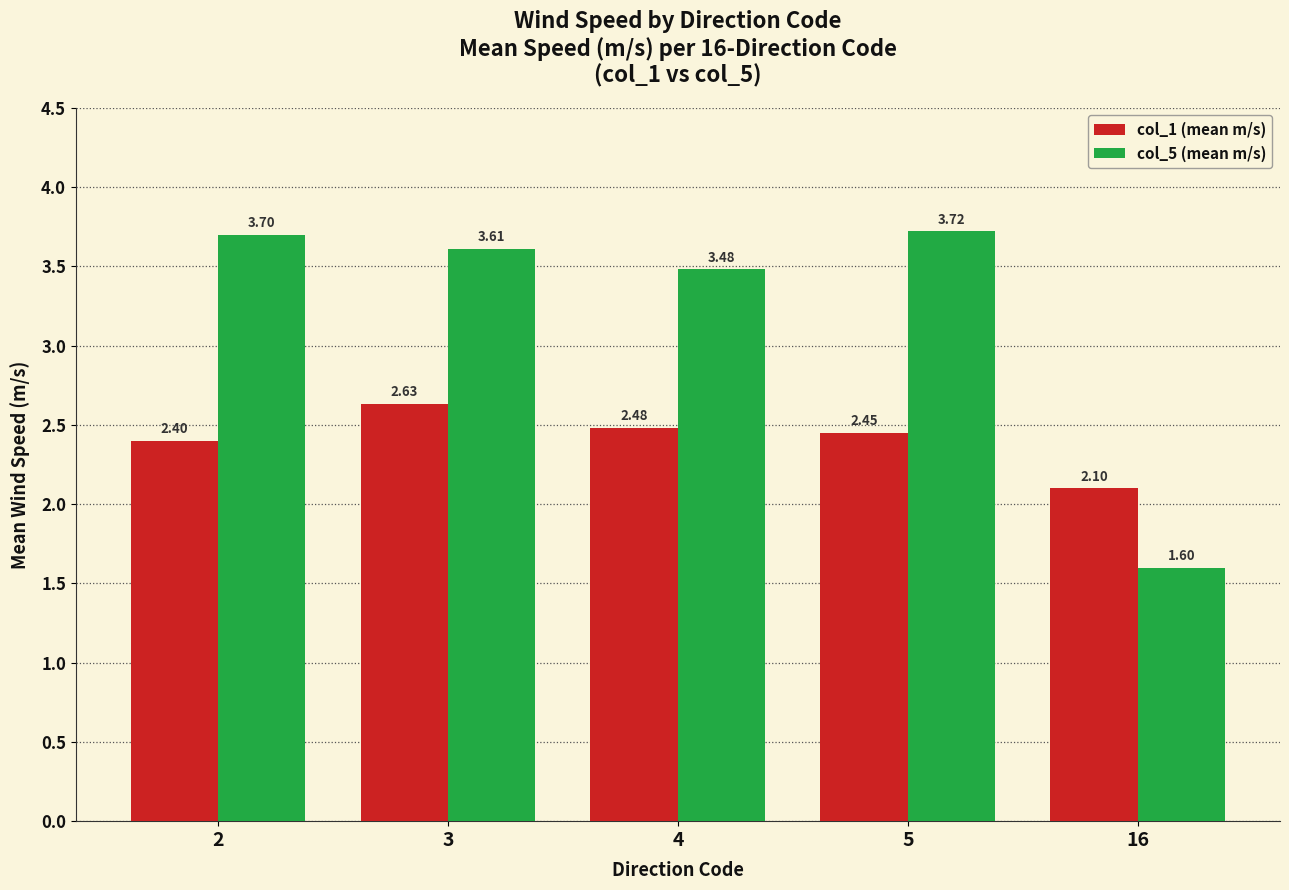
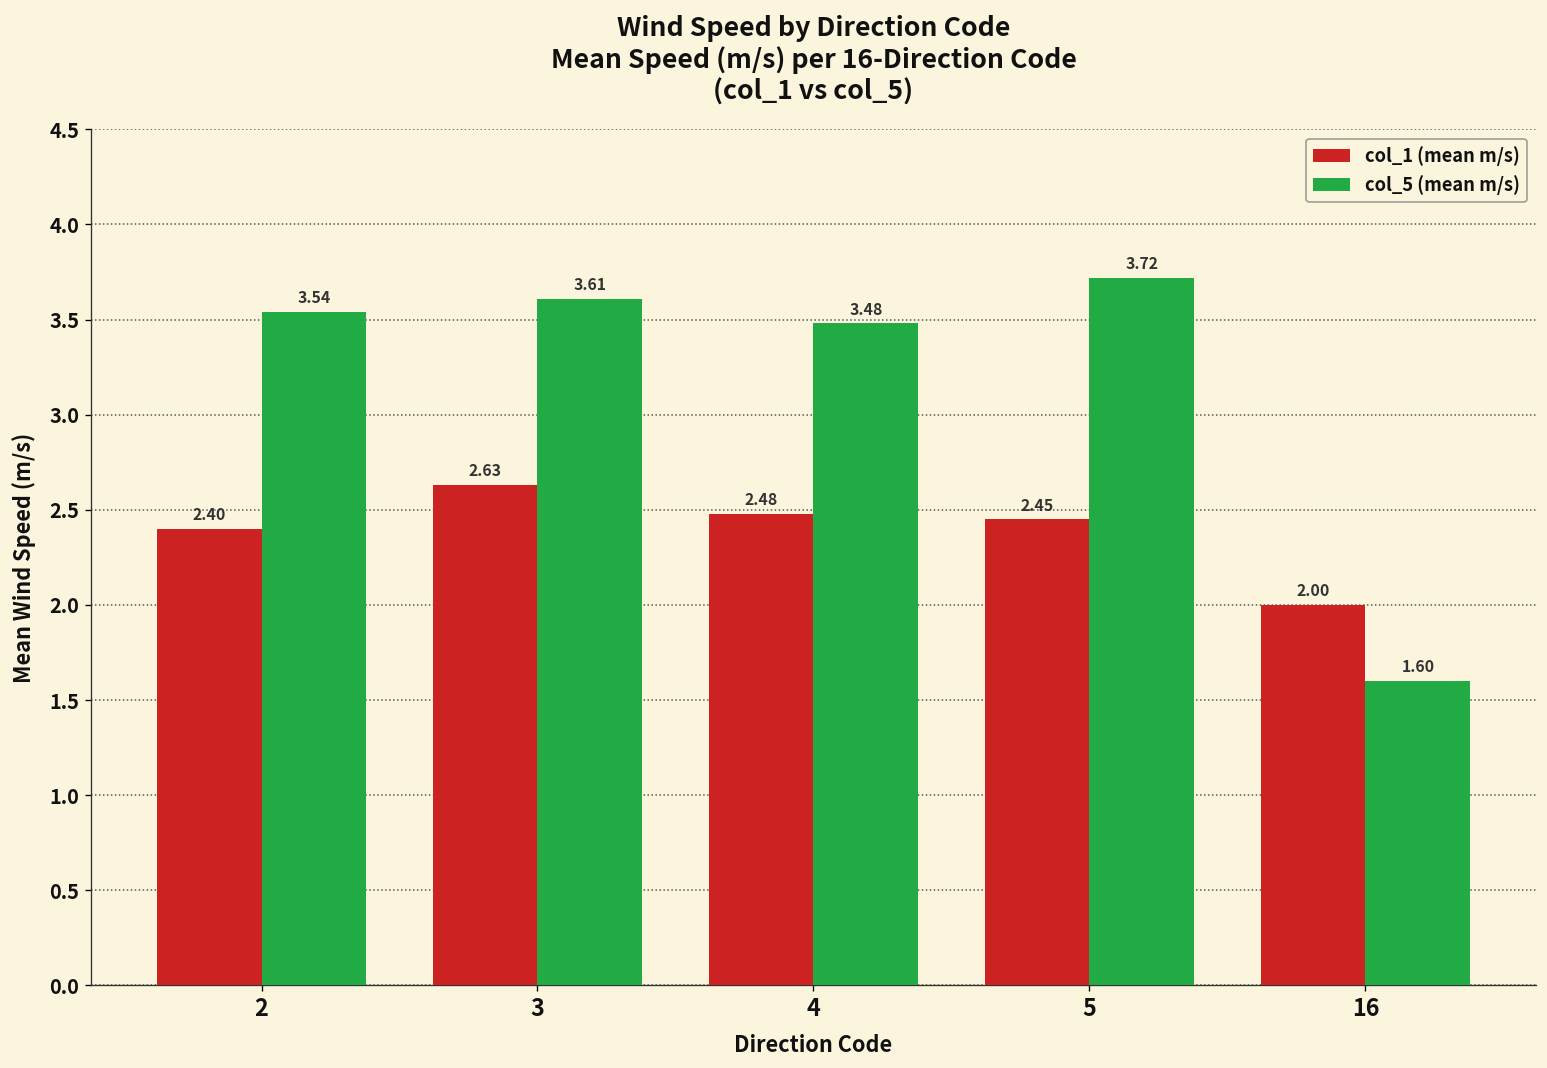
col_5 (mean m/s), 2: 3.70 -> 3.54
col_1 (mean m/s), 16: 2.10 -> 2.00
